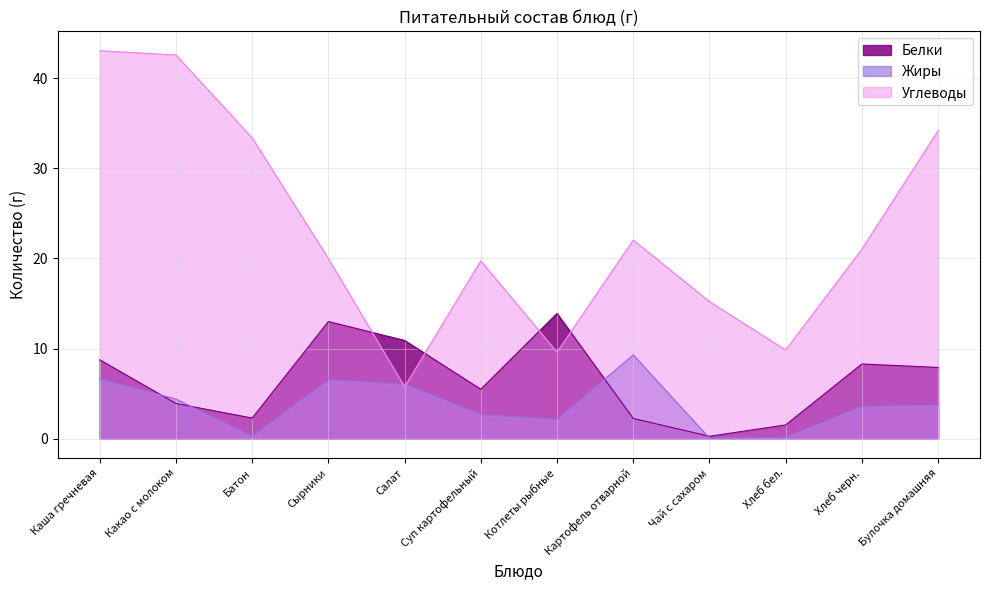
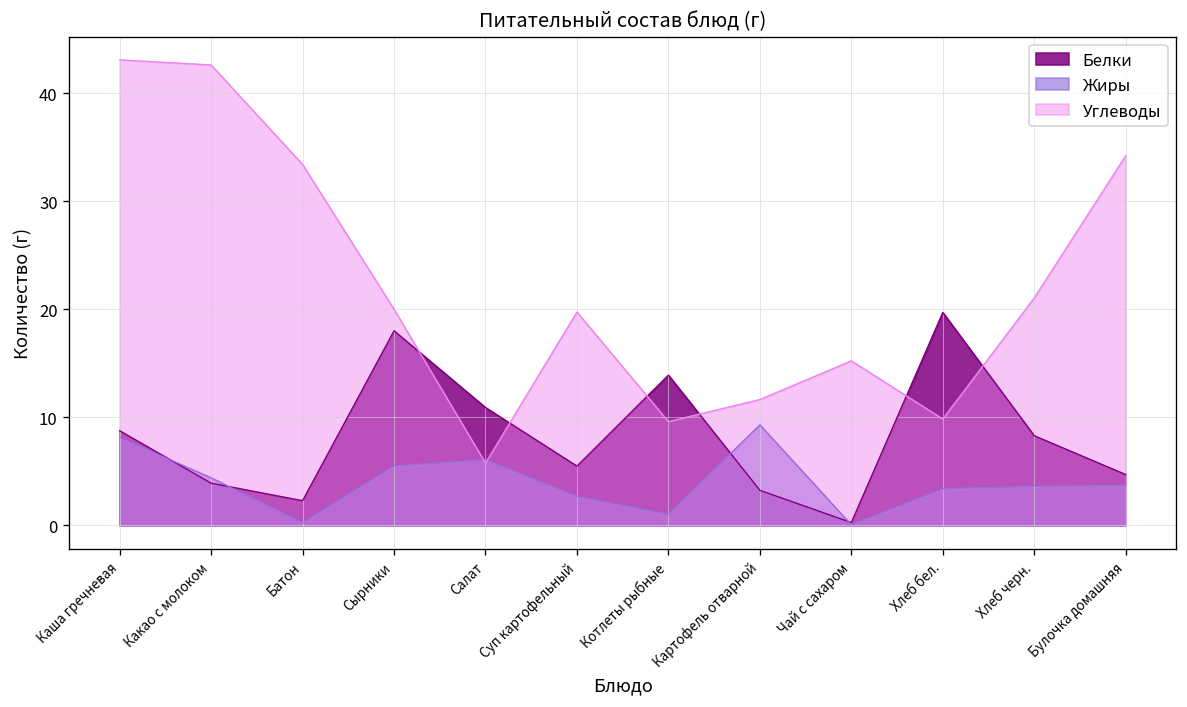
Жиры, Каша гречневая: 7 -> 8
Белки, Сырники: 13 -> 18
Жиры, Сырники: 7 -> 6
Жиры, Котлеты рыбные: 2 -> 1
Белки, Картофель отварной: 2 -> 3
Углеводы, Картофель отварной: 22 -> 12
Белки, Хлеб бел.: 2 -> 20
Жиры, Хлеб бел.: 0 -> 3
Белки, Булочка домашняя: 8 -> 5
